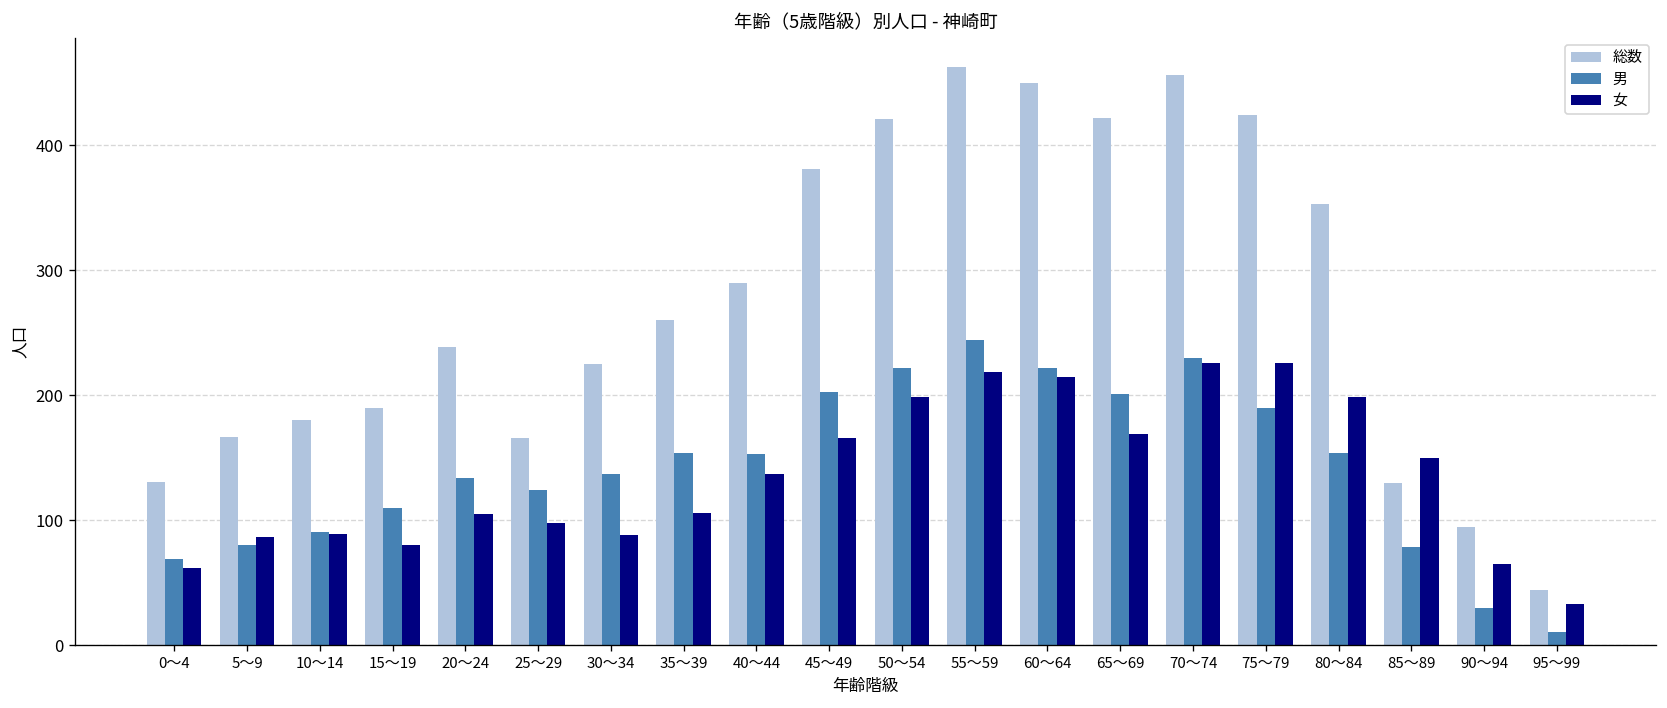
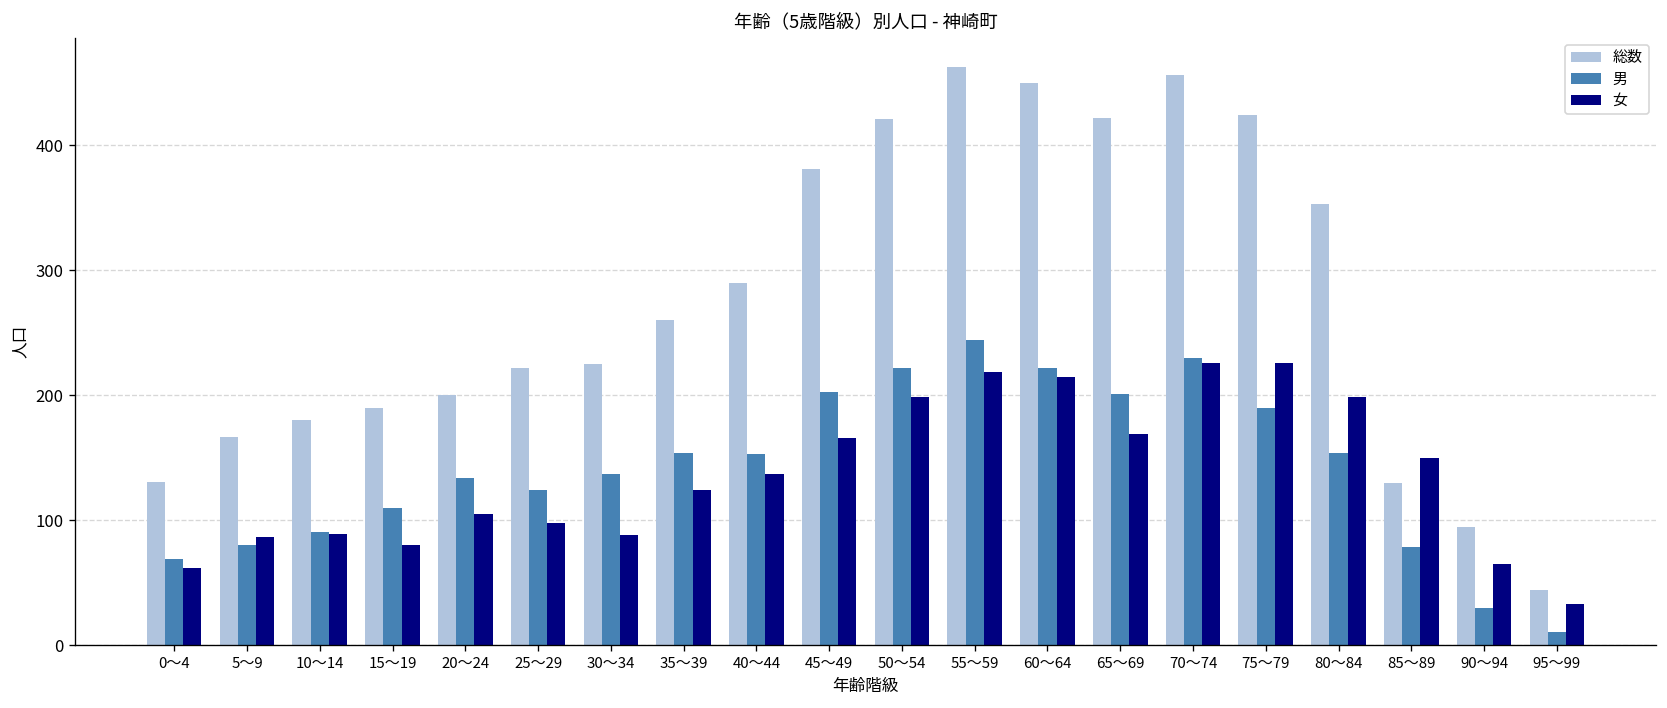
総数, 20～24: 239 -> 200
総数, 25～29: 166 -> 222
女, 35～39: 106 -> 124
